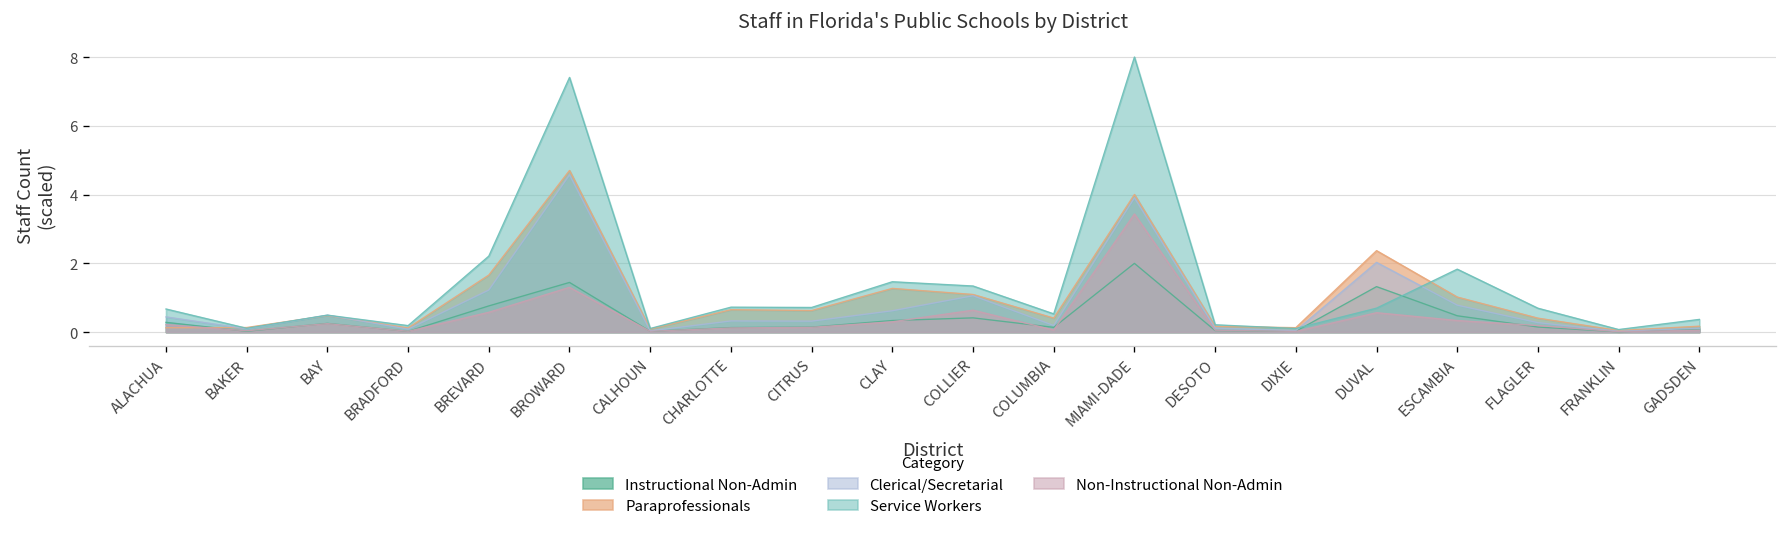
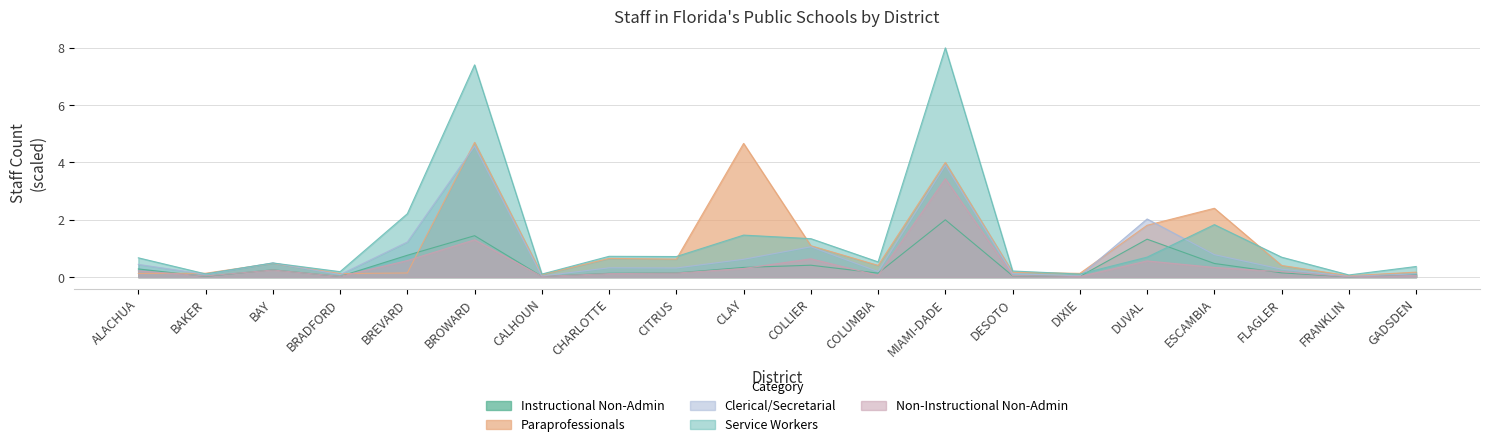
Paraprofessionals, BREVARD: 1.7 -> 0.1
Paraprofessionals, CLAY: 1.3 -> 4.7
Paraprofessionals, DUVAL: 2.4 -> 1.8
Paraprofessionals, ESCAMBIA: 1.0 -> 2.4
